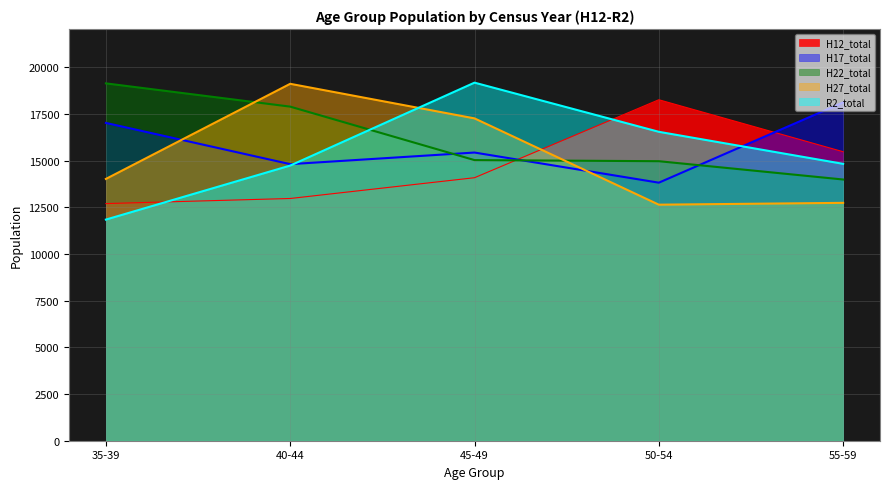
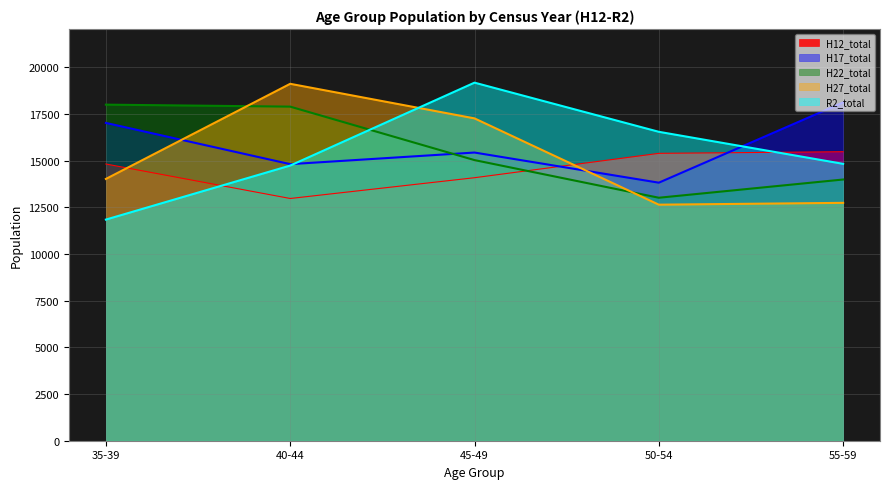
H12_total, 35-39: 12700 -> 14800
H22_total, 35-39: 19100 -> 18000
H12_total, 50-54: 18300 -> 15400
H22_total, 50-54: 15000 -> 13000
